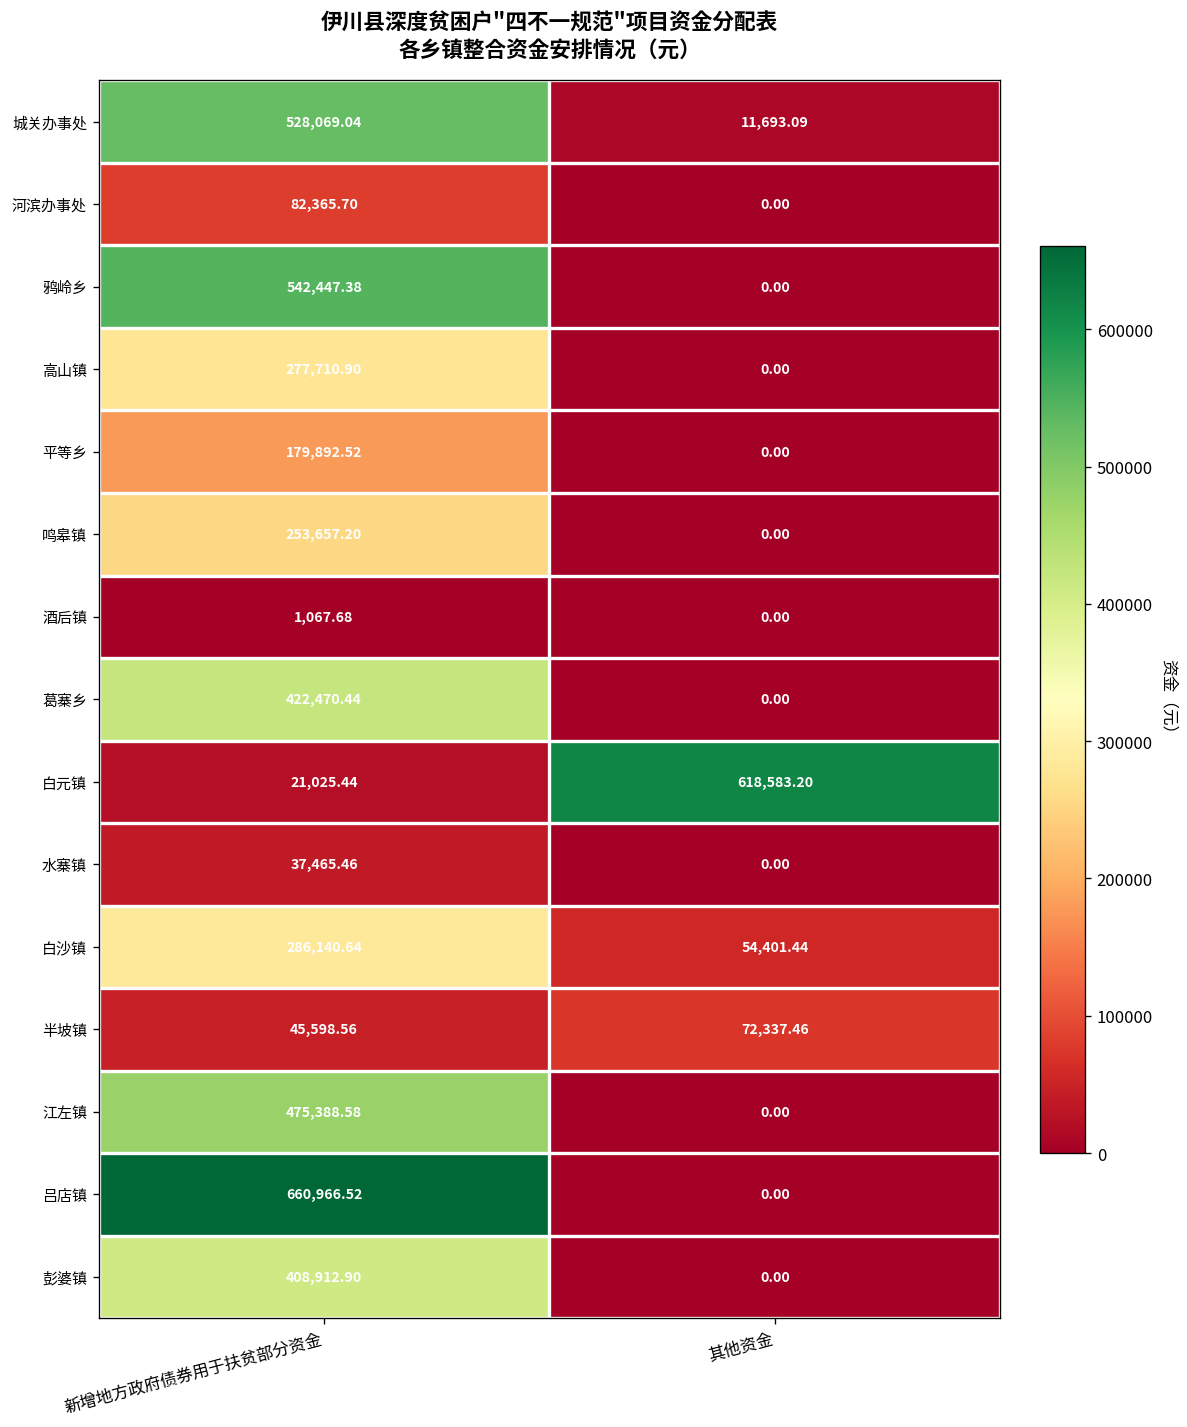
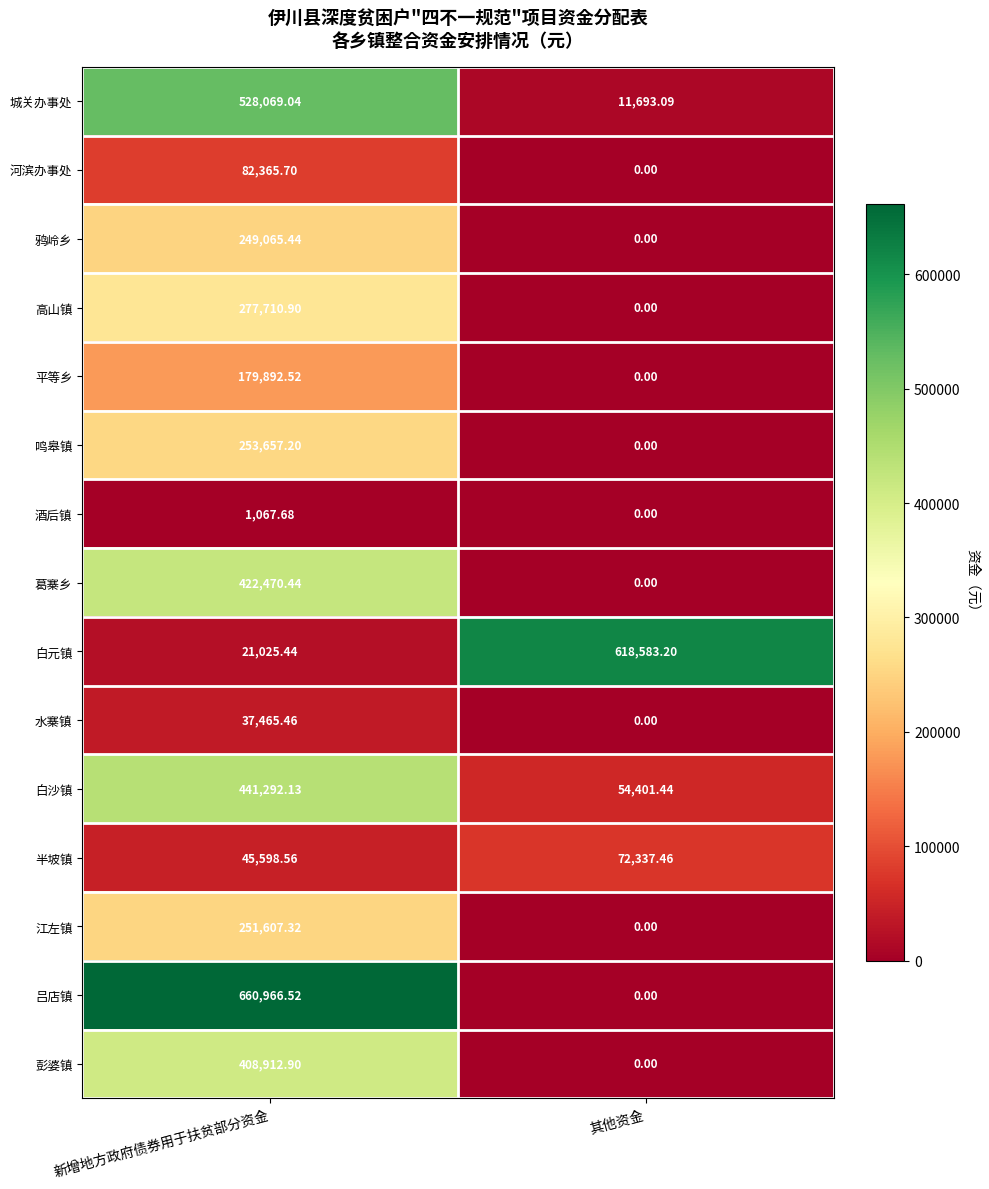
鸦岭乡, 新增地方政府债券用于扶贫部分资金: 542,447.38 -> 249,065.44
白沙镇, 新增地方政府债券用于扶贫部分资金: 286,140.64 -> 441,292.13
江左镇, 新增地方政府债券用于扶贫部分资金: 475,388.58 -> 251,607.32
